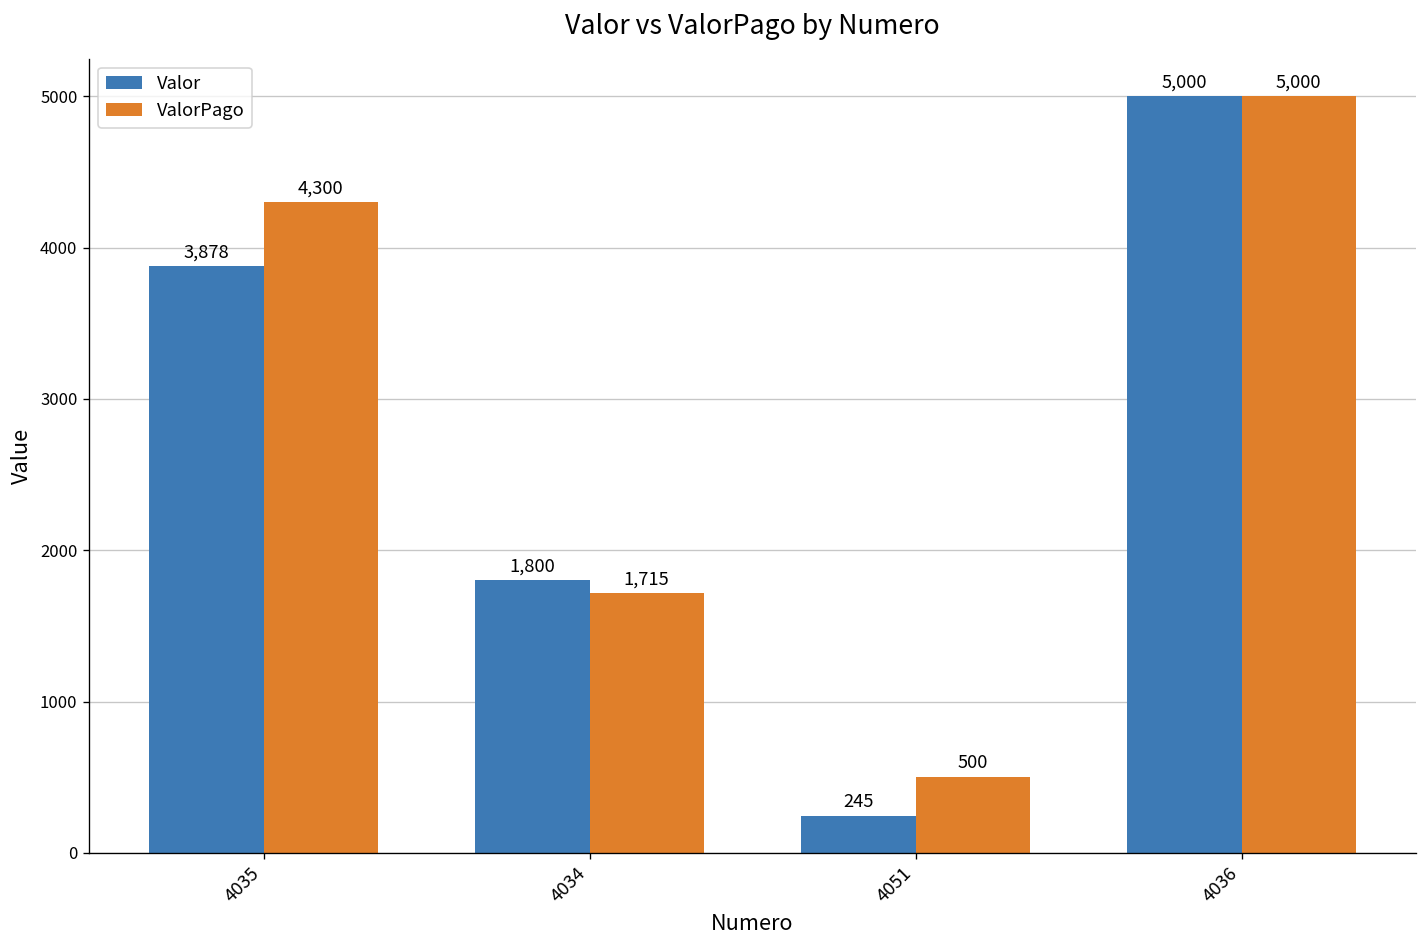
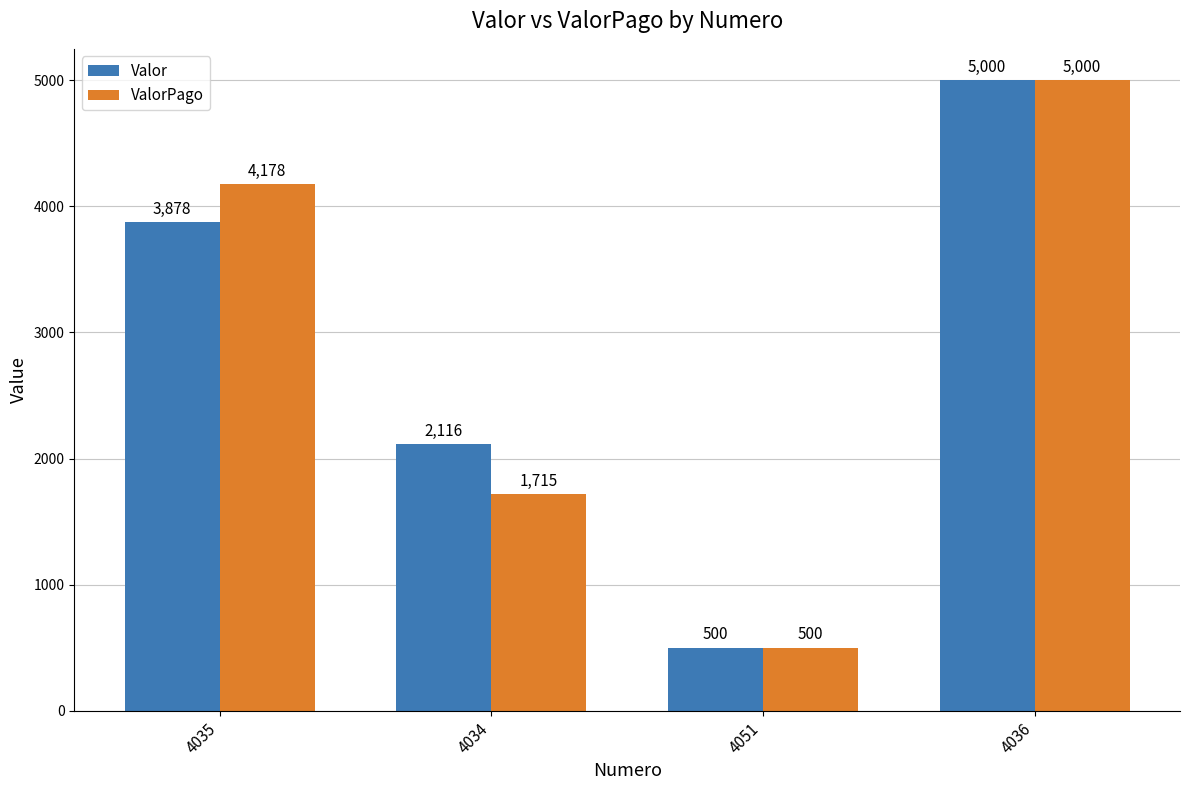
ValorPago, 4035: 4,300 -> 4,178
Valor, 4034: 1,800 -> 2,116
Valor, 4051: 245 -> 500
